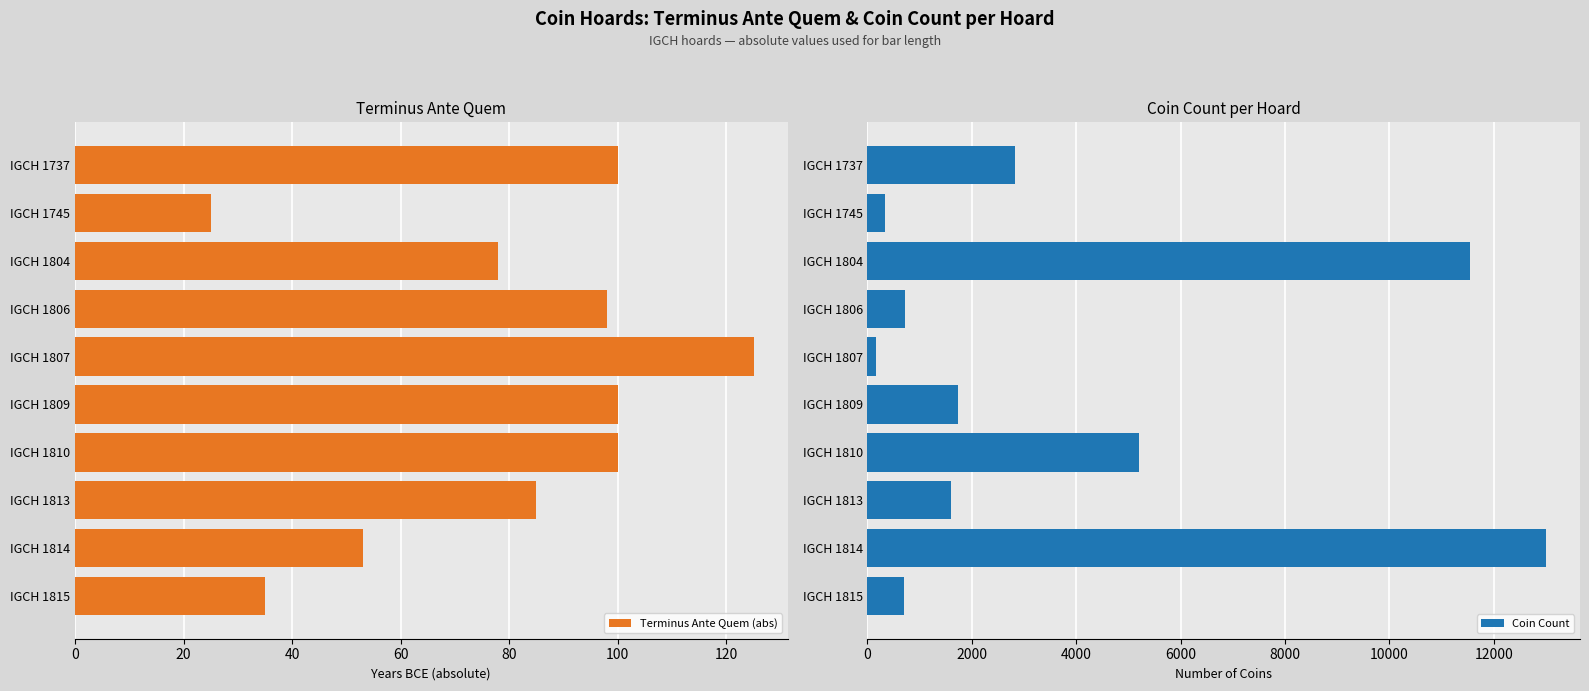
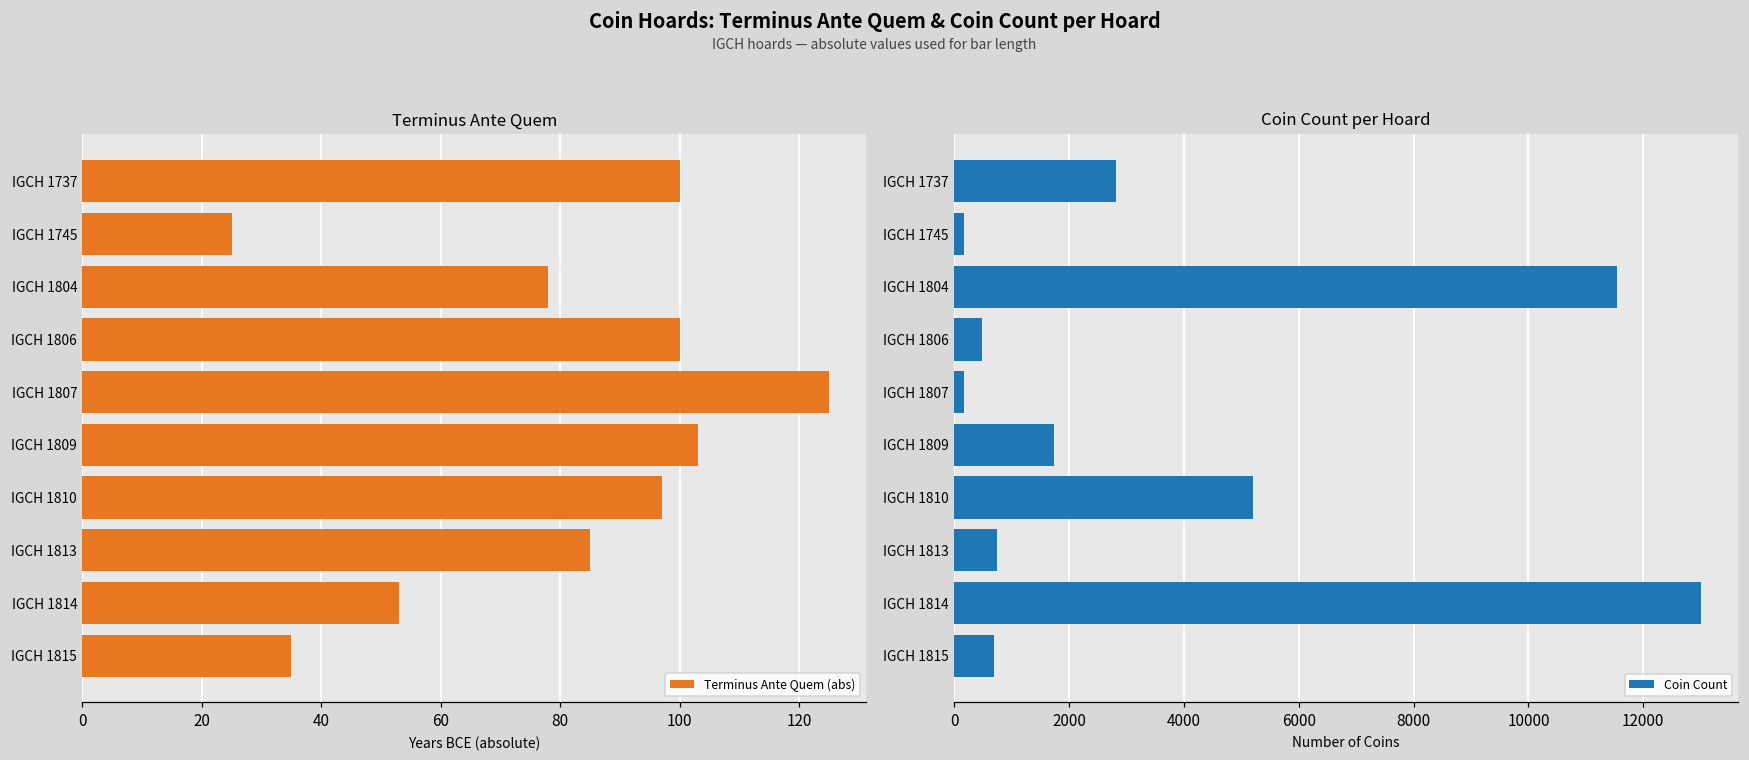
Terminus Ante Quem, IGCH 1806: 98 -> 100
Terminus Ante Quem, IGCH 1809: 100 -> 103
Terminus Ante Quem, IGCH 1810: 100 -> 97
Coin Count per Hoard, IGCH 1745: 300 -> 200
Coin Count per Hoard, IGCH 1806: 700 -> 500
Coin Count per Hoard, IGCH 1813: 1600 -> 800
